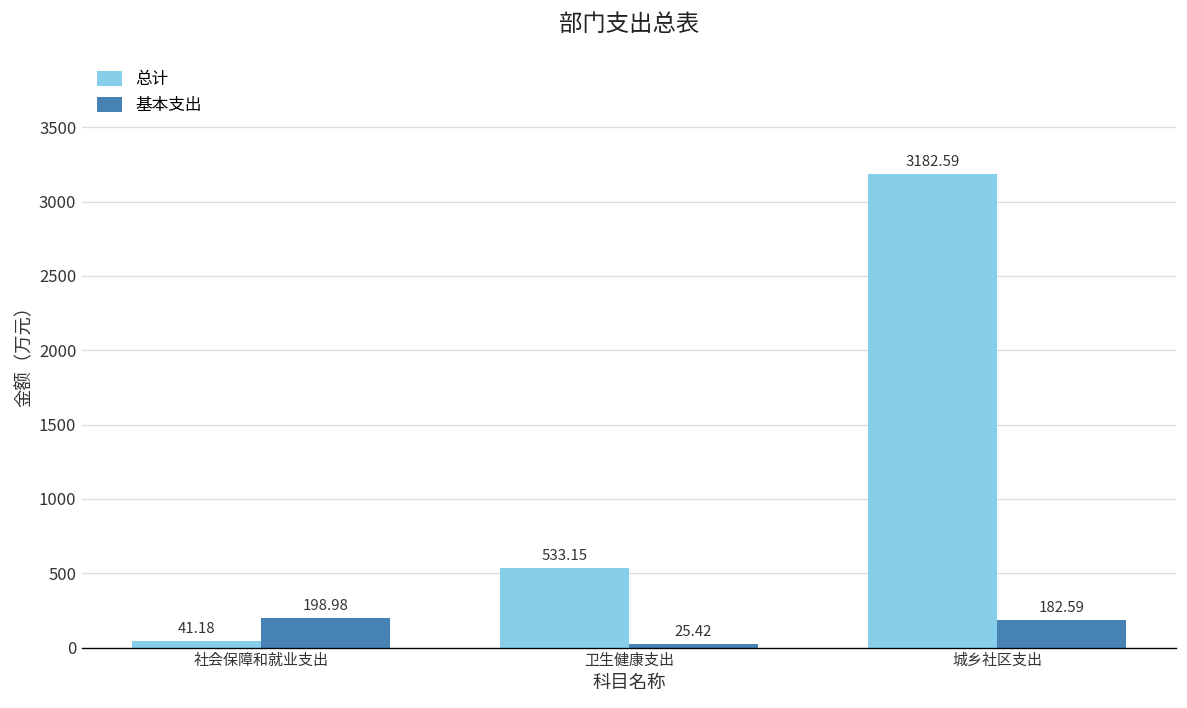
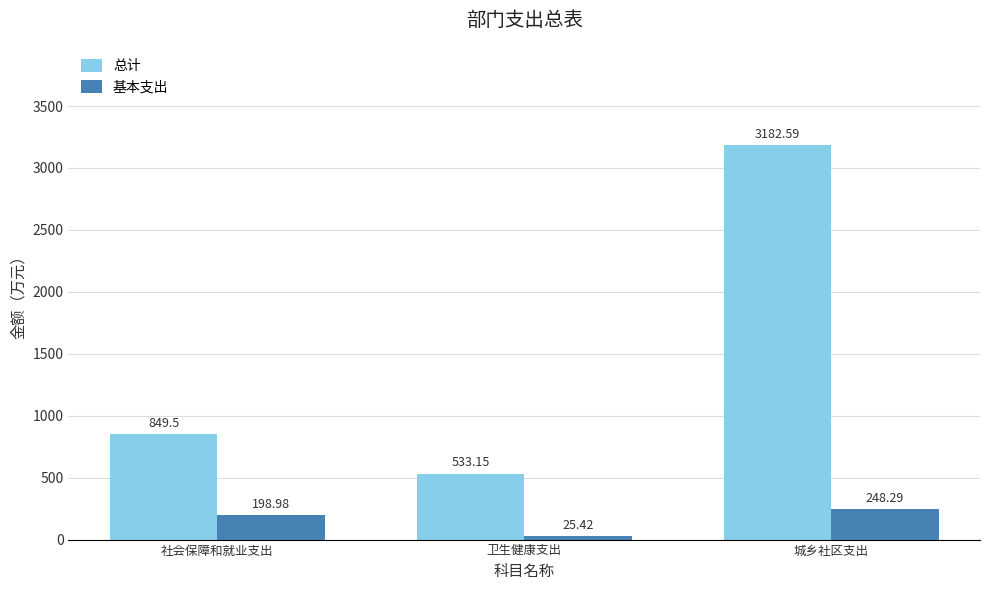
总计, 社会保障和就业支出: 41.18 -> 849.5
基本支出, 城乡社区支出: 182.59 -> 248.29
